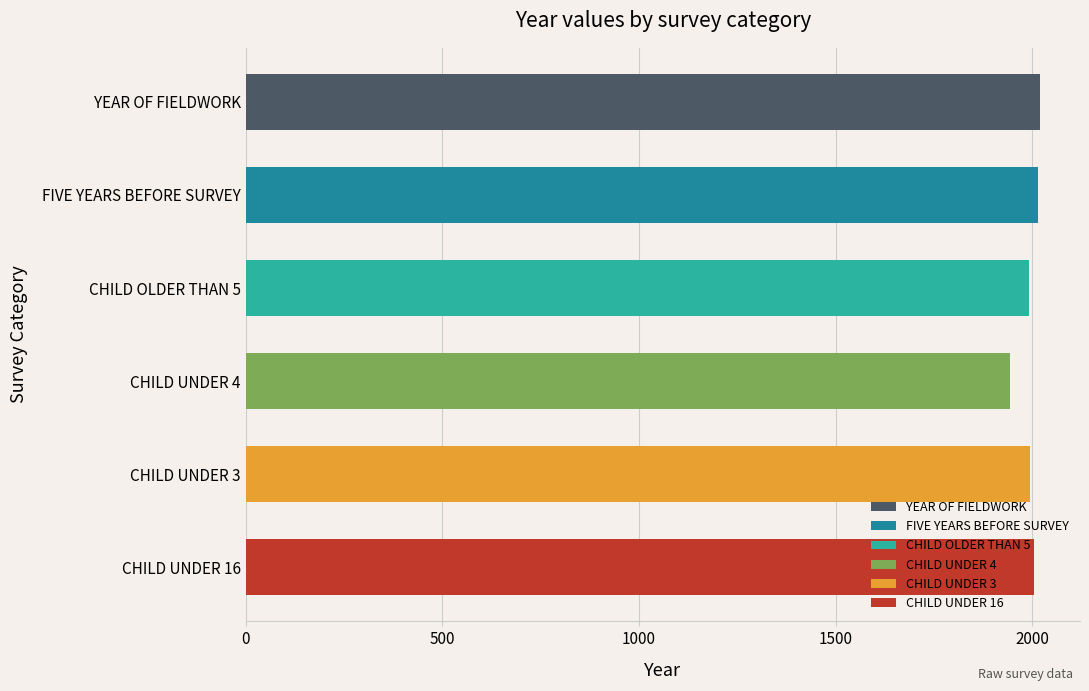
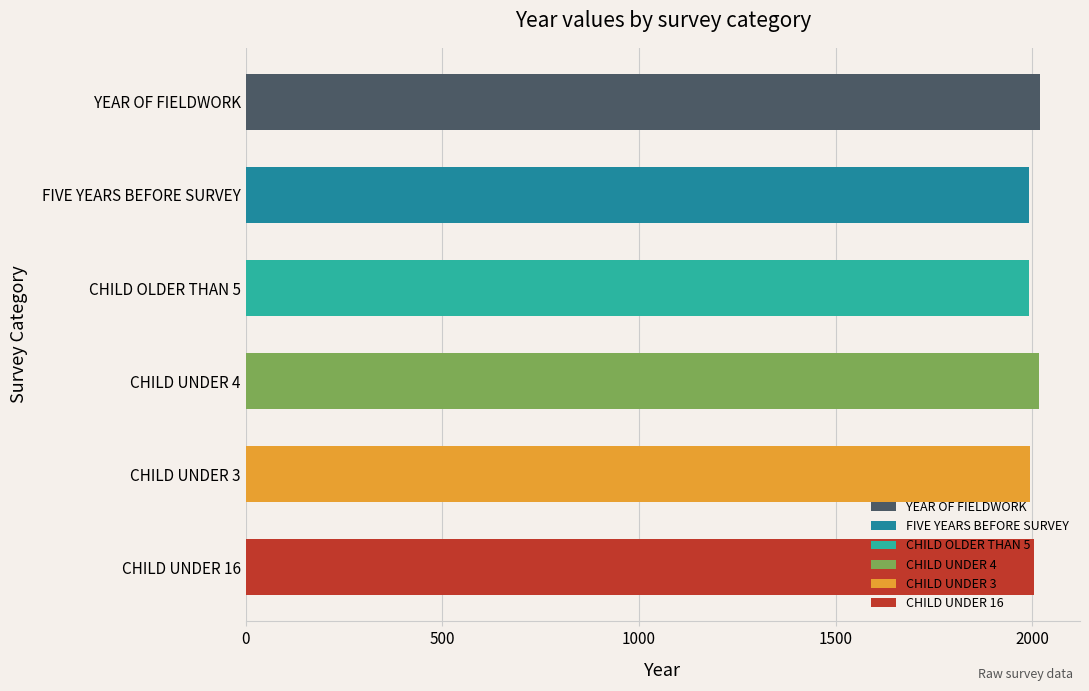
FIVE YEARS BEFORE SURVEY: 2020 -> 1990
CHILD UNDER 4: 1940 -> 2020
